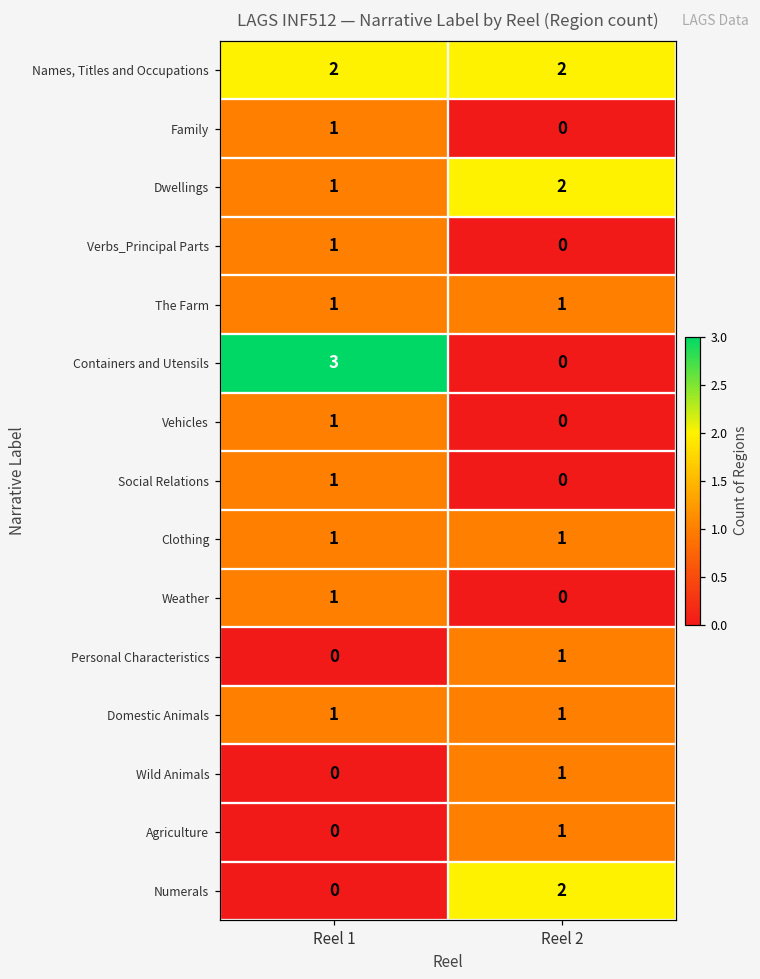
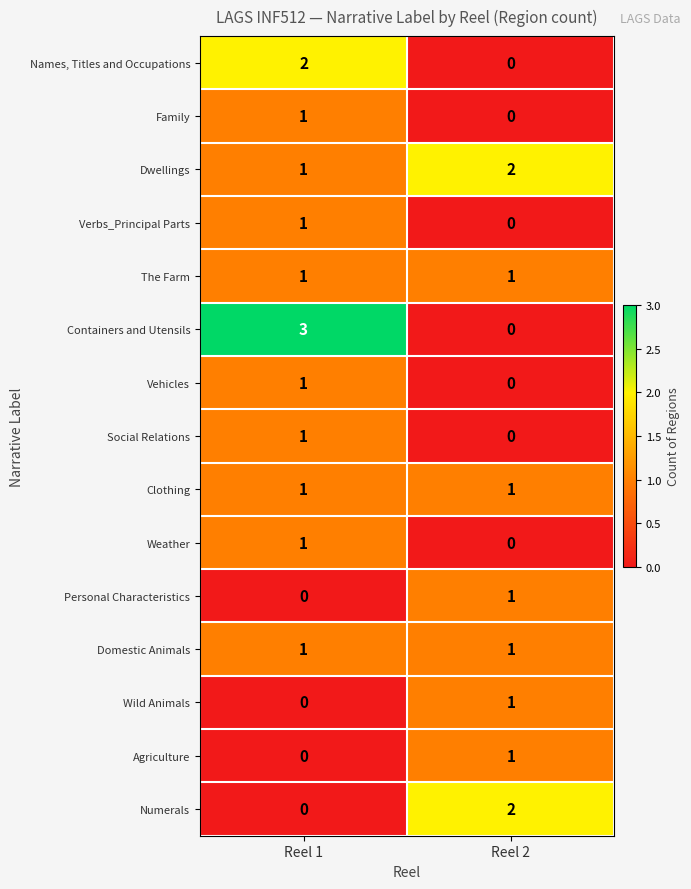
Names, Titles and Occupations, Reel 2: 2 -> 0
